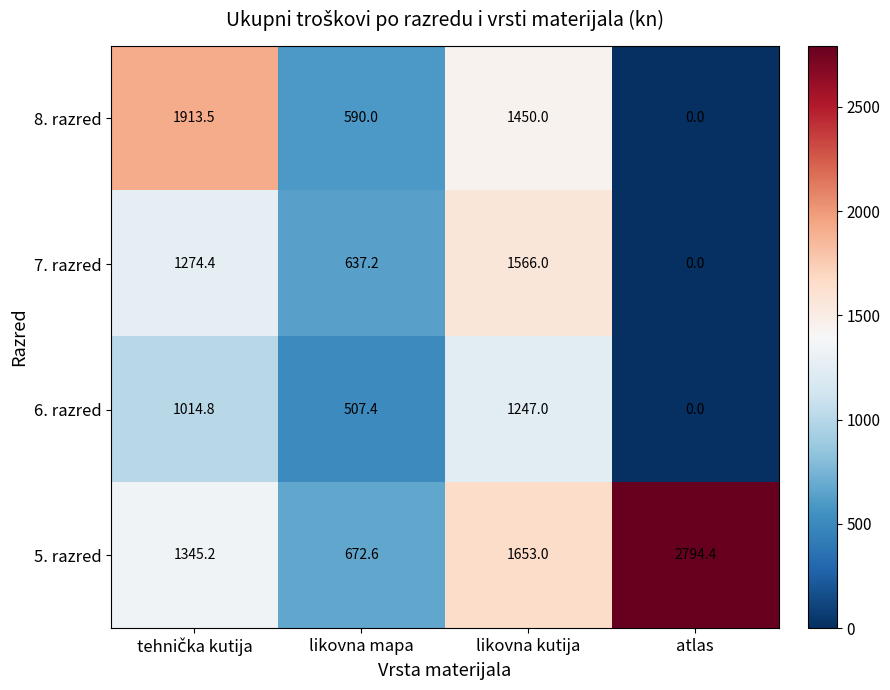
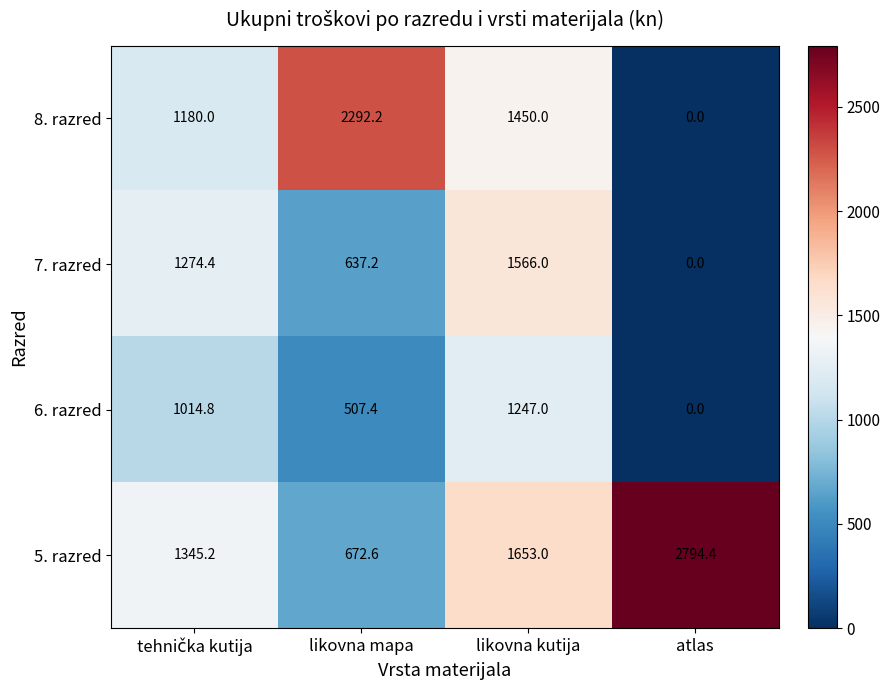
8. razred, tehnička kutija: 1913.5 -> 1180.0
8. razred, likovna mapa: 590.0 -> 2292.2
